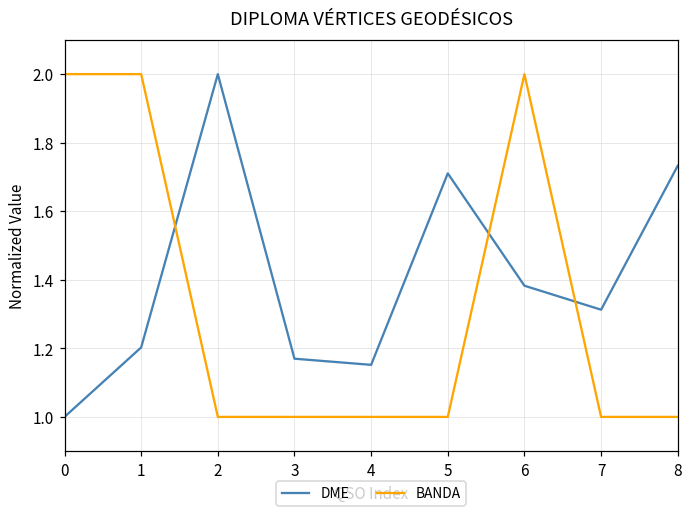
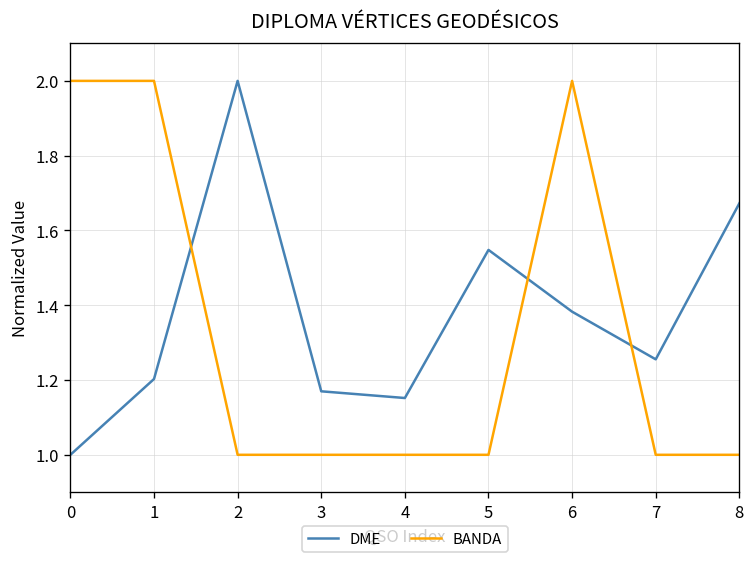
DME, 5: 1.71 -> 1.55
DME, 7: 1.31 -> 1.26
DME, 8: 1.73 -> 1.67
